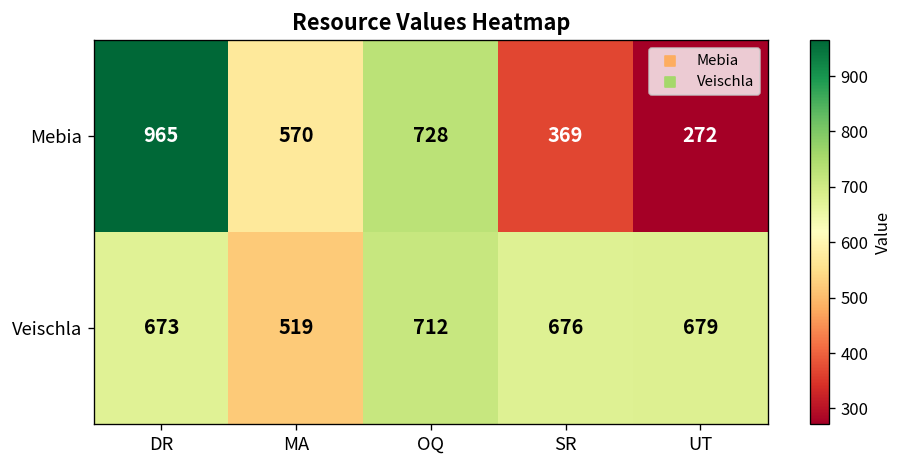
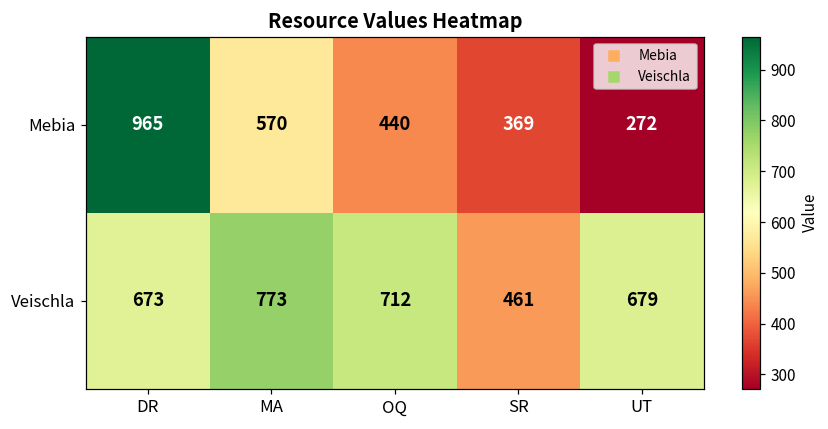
Mebia, OQ: 728 -> 440
Veischla, MA: 519 -> 773
Veischla, SR: 676 -> 461
